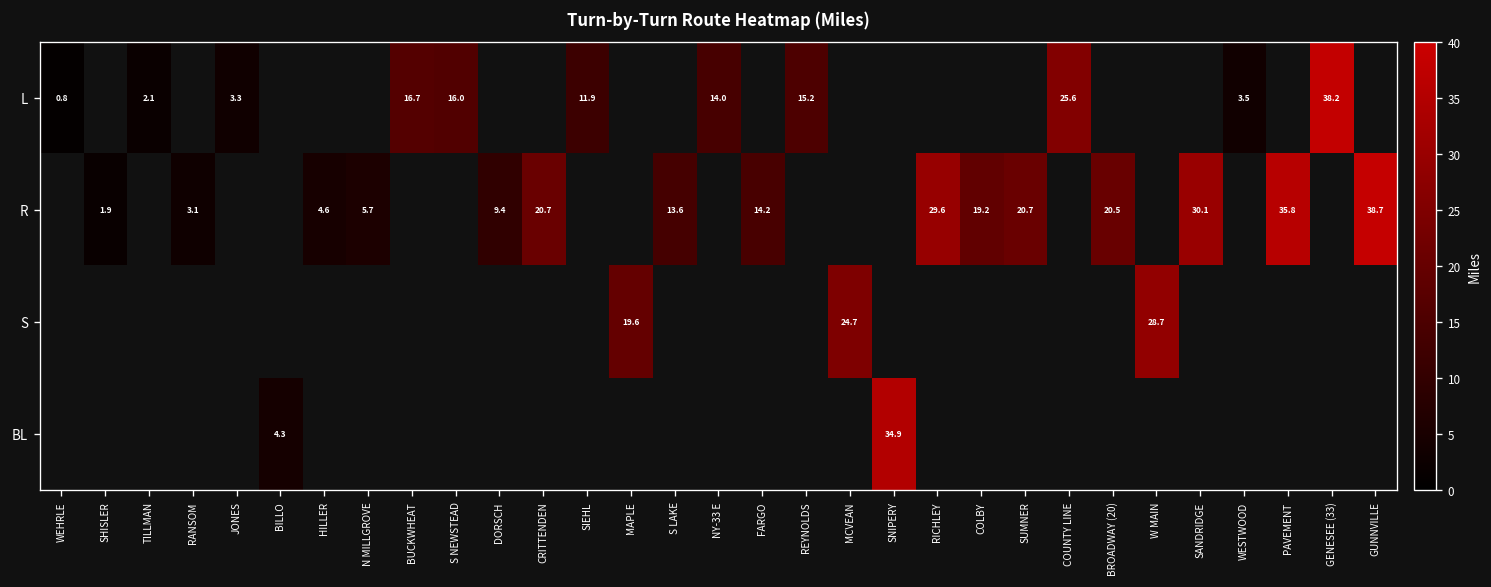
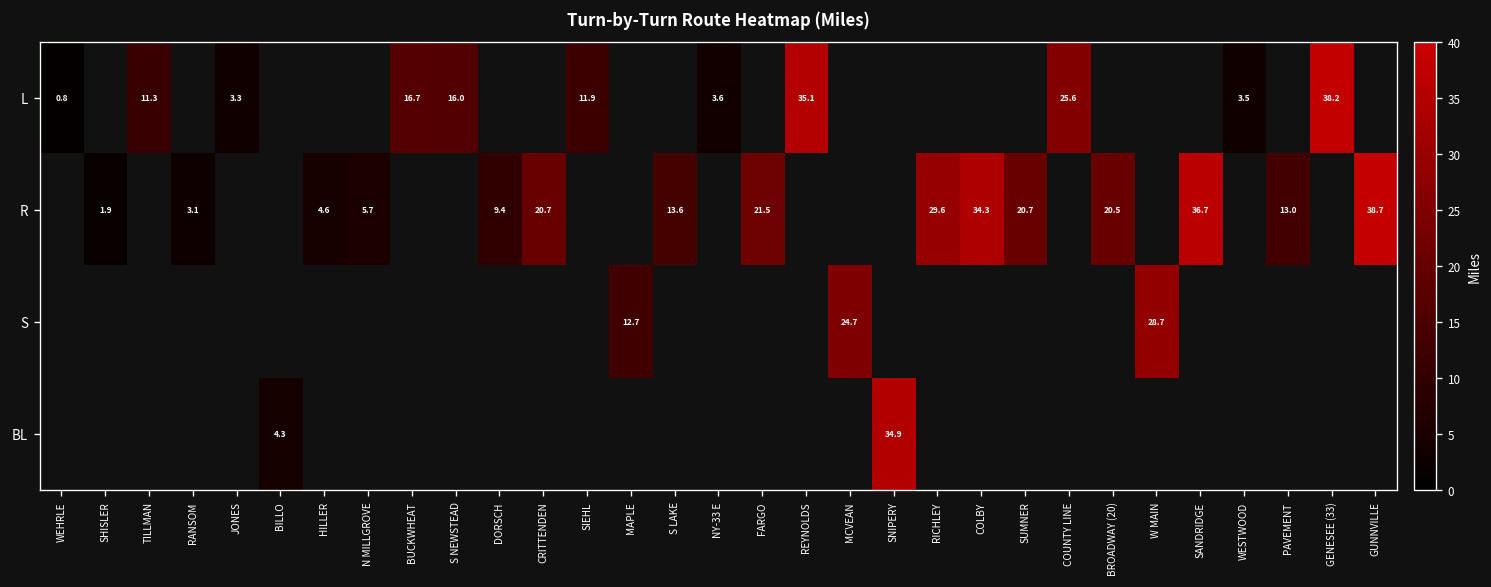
L, TILLMAN: 2.1 -> 11.3
L, NY-33 E: 14.0 -> 3.6
L, REYNOLDS: 15.2 -> 35.1
R, FARGO: 14.2 -> 21.5
R, COLBY: 19.2 -> 34.3
R, SANDRIDGE: 30.1 -> 36.7
R, PAVEMENT: 35.8 -> 13.0
S, MAPLE: 19.6 -> 12.7
